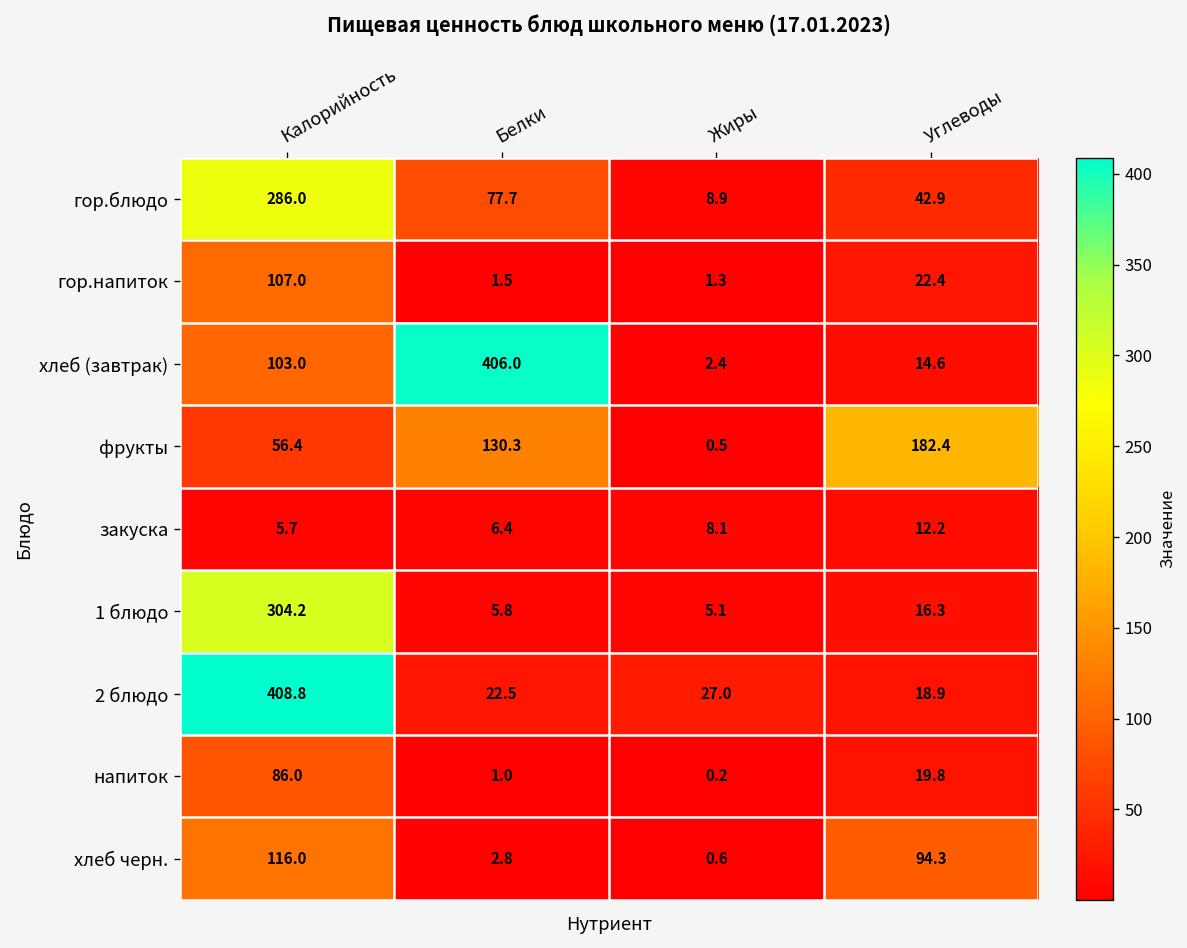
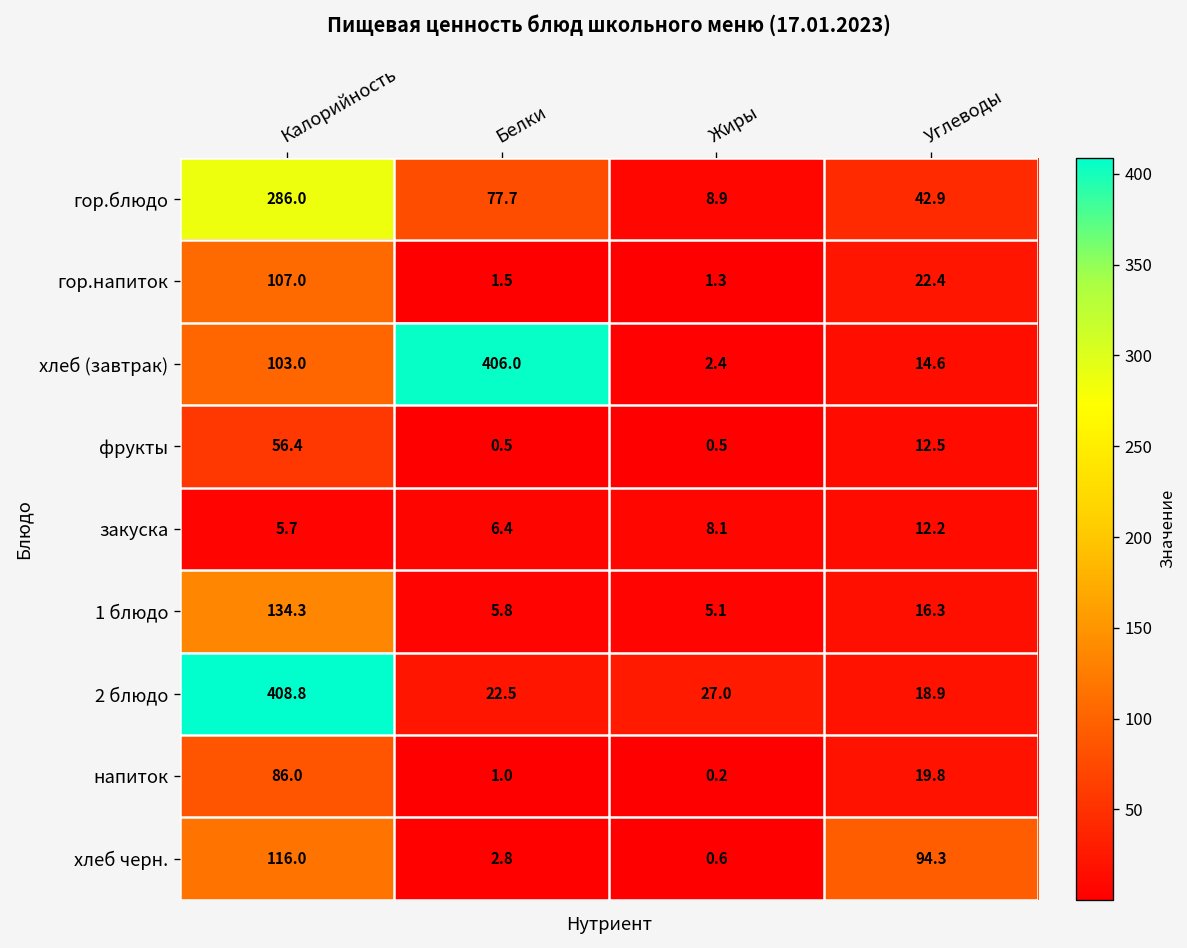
фрукты, Белки: 130.3 -> 0.5
фрукты, Углеводы: 182.4 -> 12.5
1 блюдо, Калорийность: 304.2 -> 134.3
